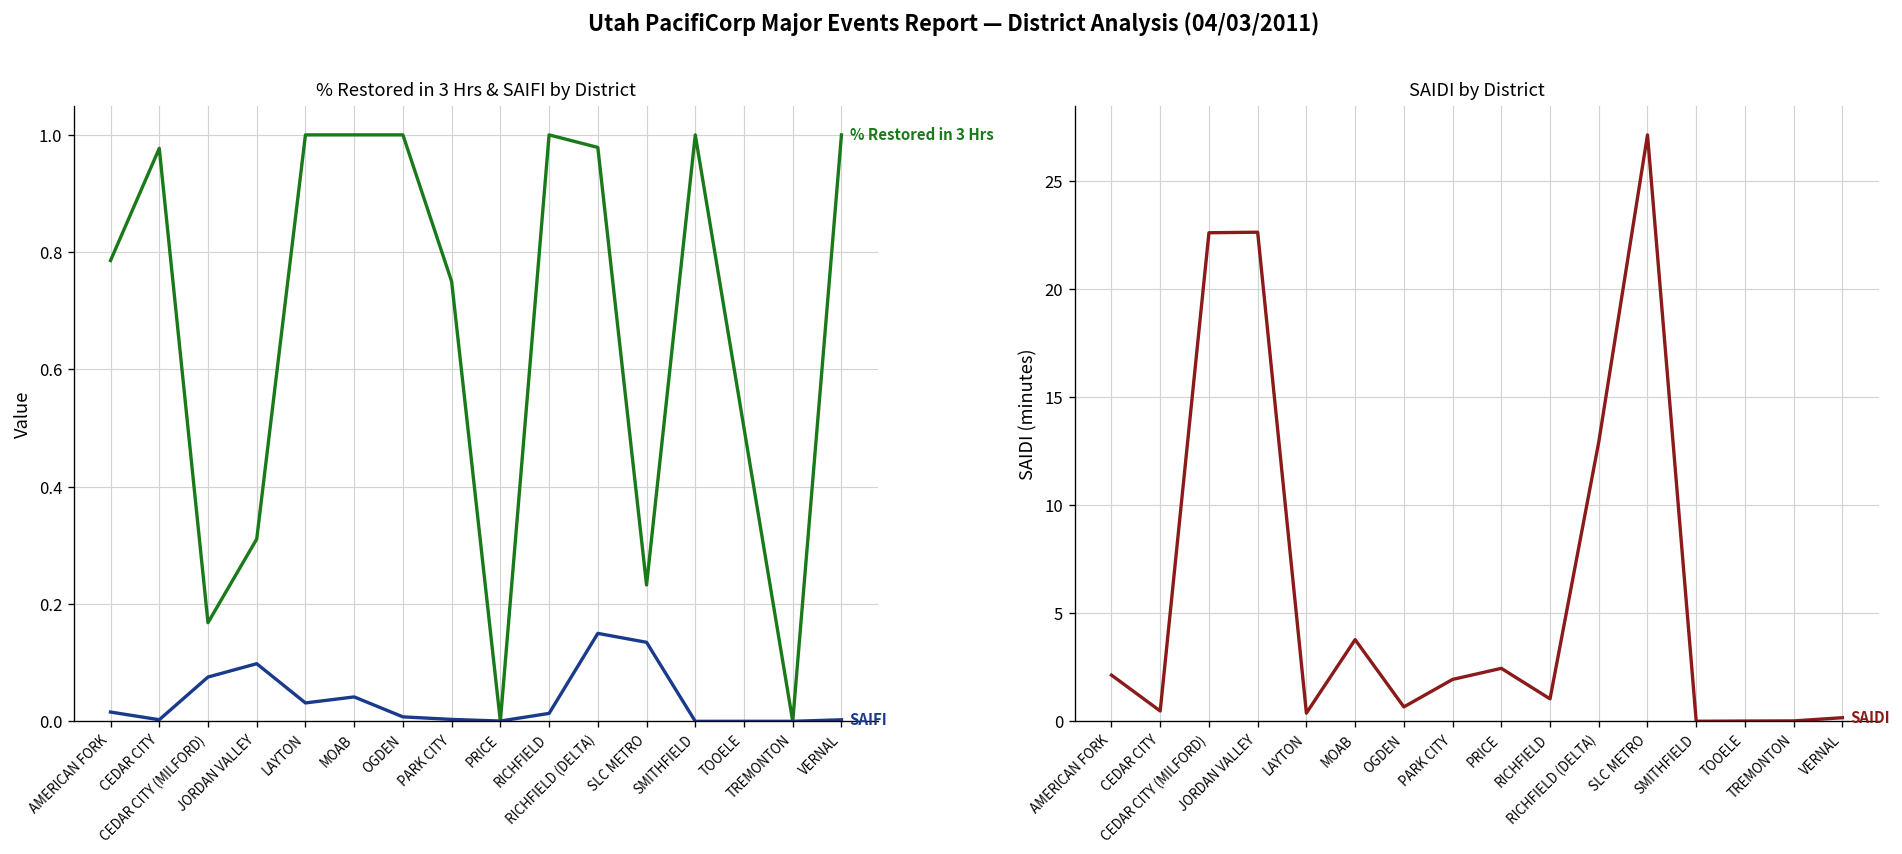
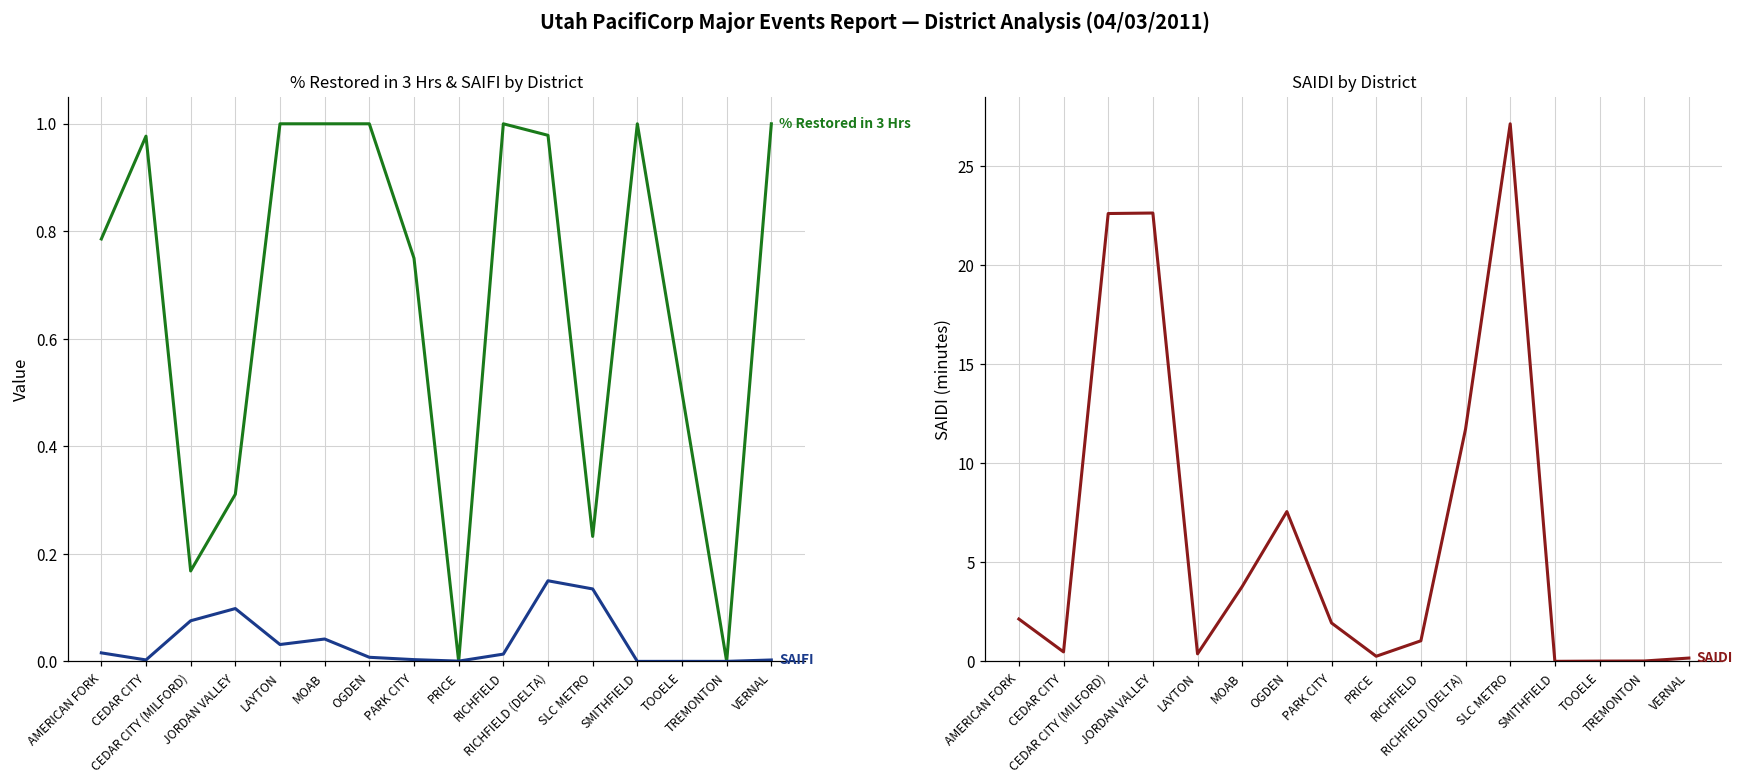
SAIDI by District, OGDEN: 0.7 -> 7.6
SAIDI by District, PRICE: 2.5 -> 0.3
SAIDI by District, RICHFIELD (DELTA): 12.9 -> 11.7
